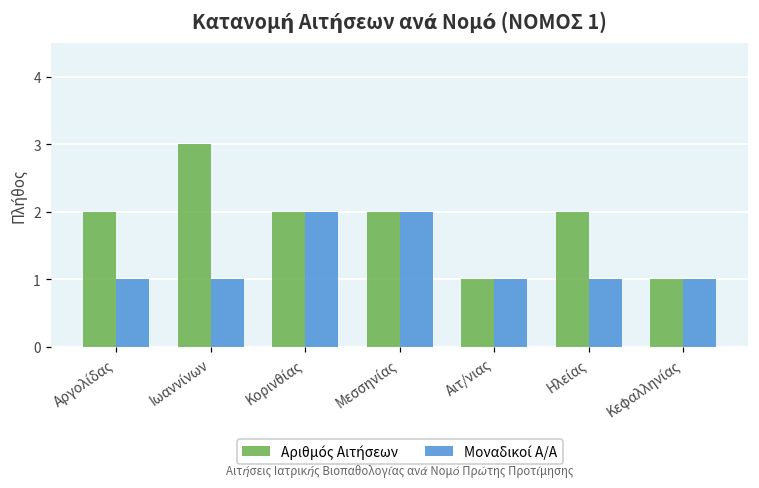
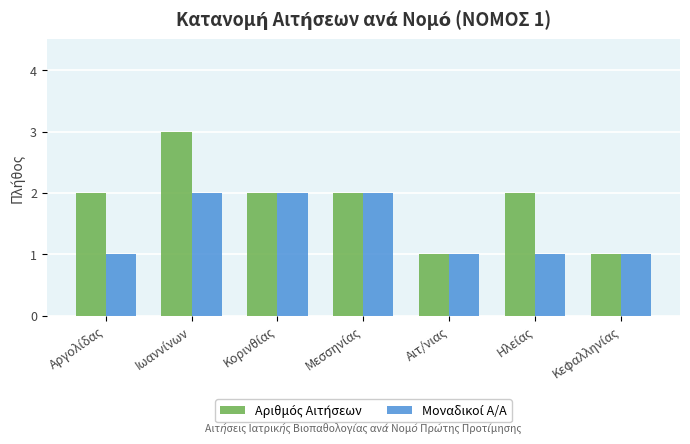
Μοναδικοί Α/Α, Ιωαννίνων: 1 -> 2
